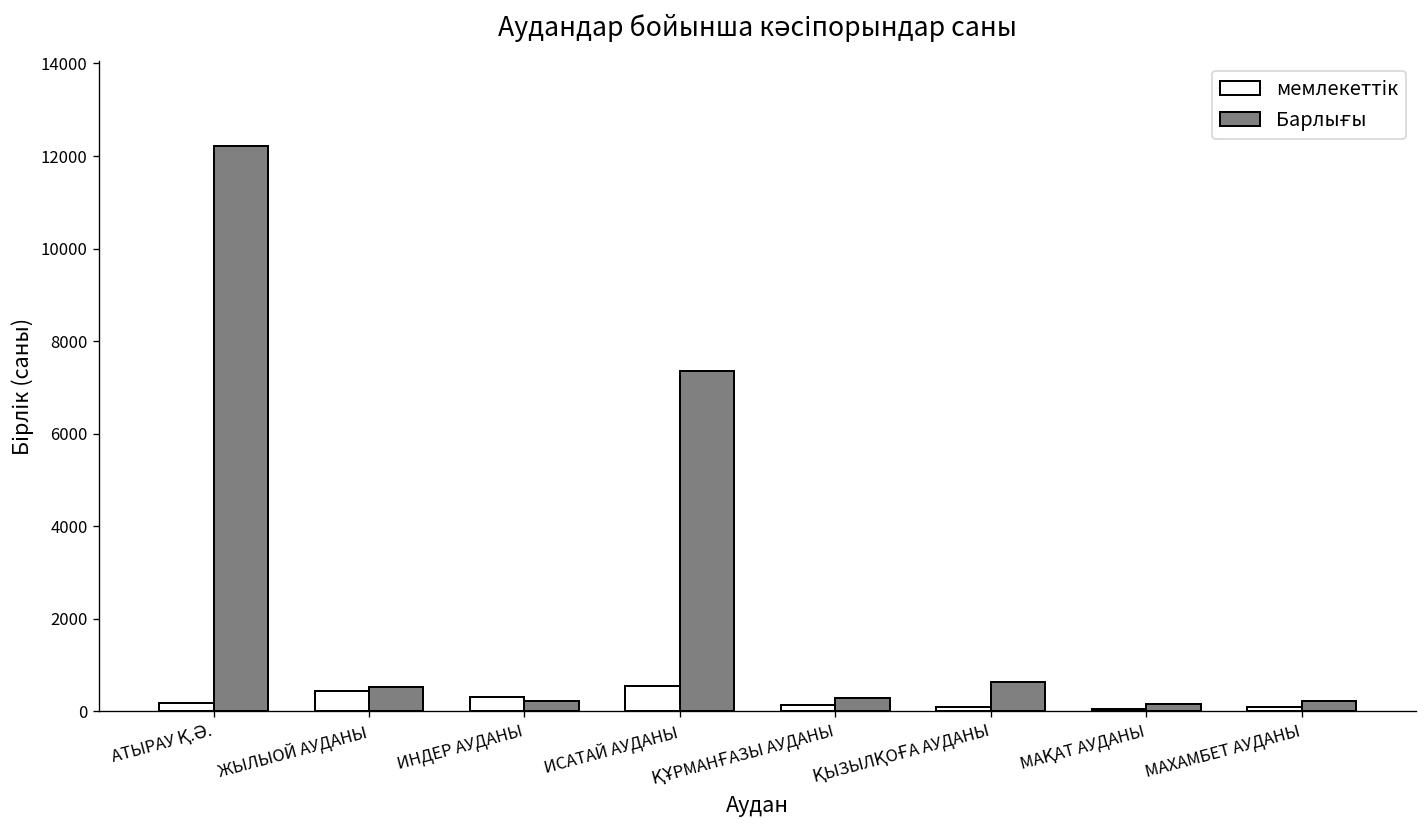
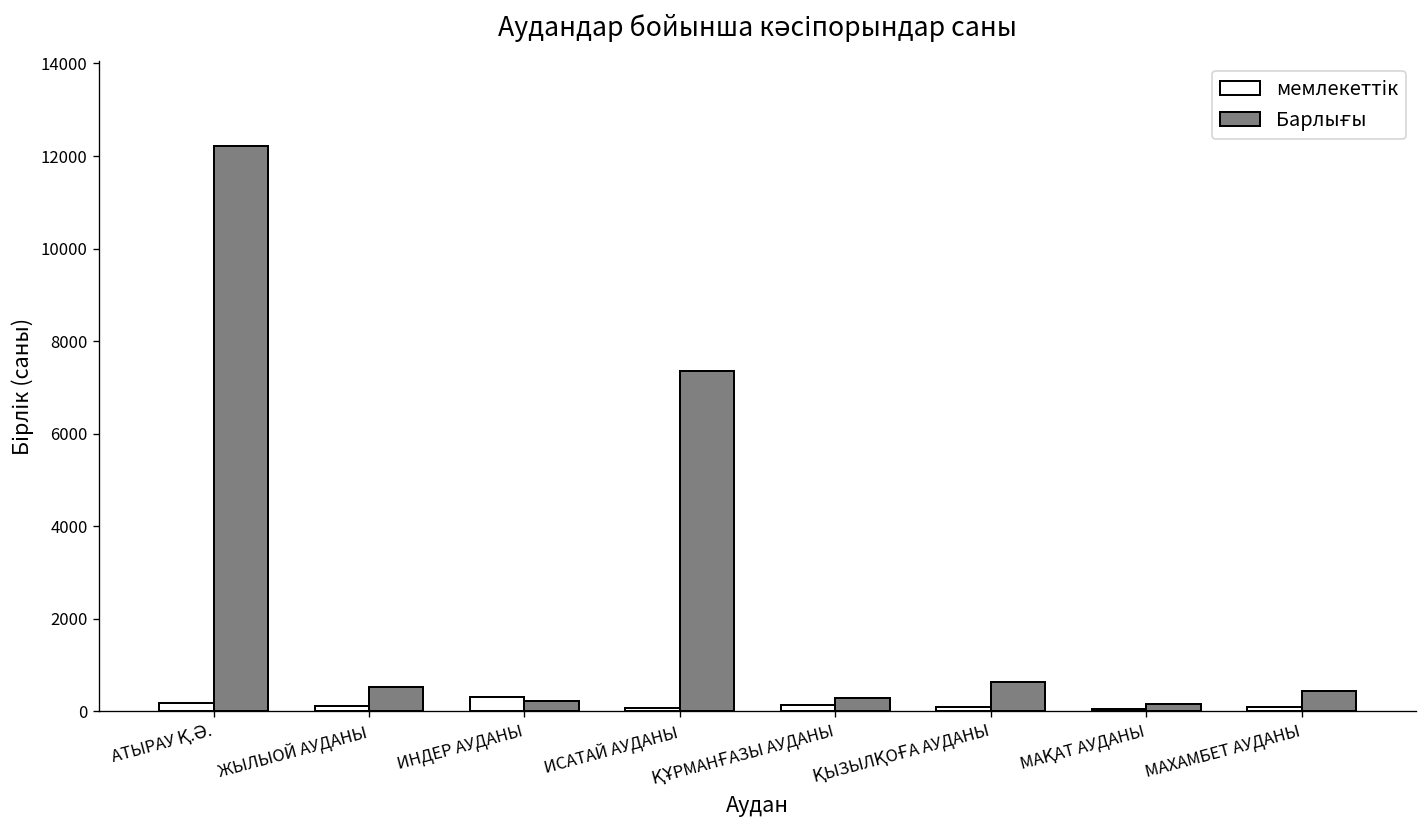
мемлекеттік, ЖЫЛЫОЙ АУДАНЫ: 400 -> 100
мемлекеттік, ИСАТАЙ АУДАНЫ: 500 -> 100
Барлығы, МАХАМБЕТ АУДАНЫ: 200 -> 400
